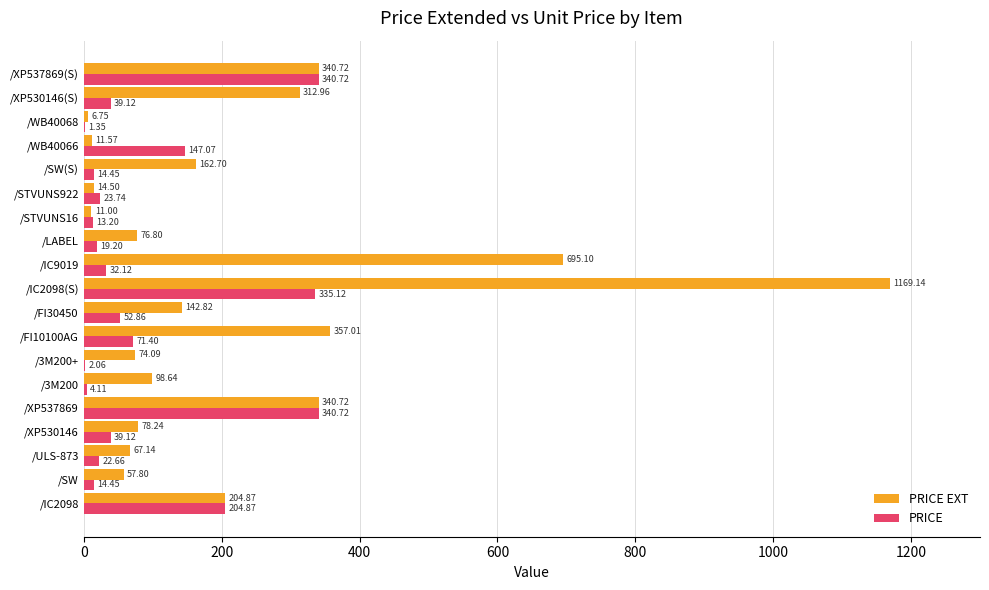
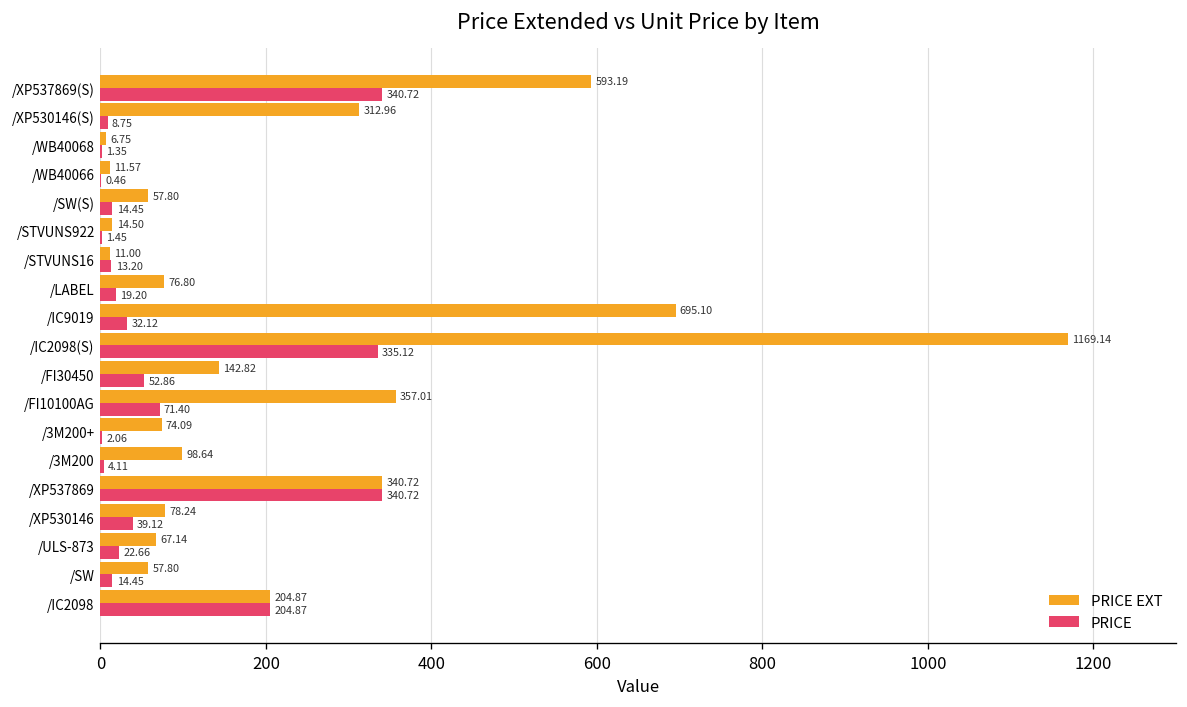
PRICE EXT, /XP537869(S): 340.72 -> 593.19
PRICE, /XP530146(S): 39.12 -> 8.75
PRICE, /WB40066: 147.07 -> 0.46
PRICE EXT, /SW(S): 162.70 -> 57.80
PRICE, /STVUNS922: 23.74 -> 1.45
